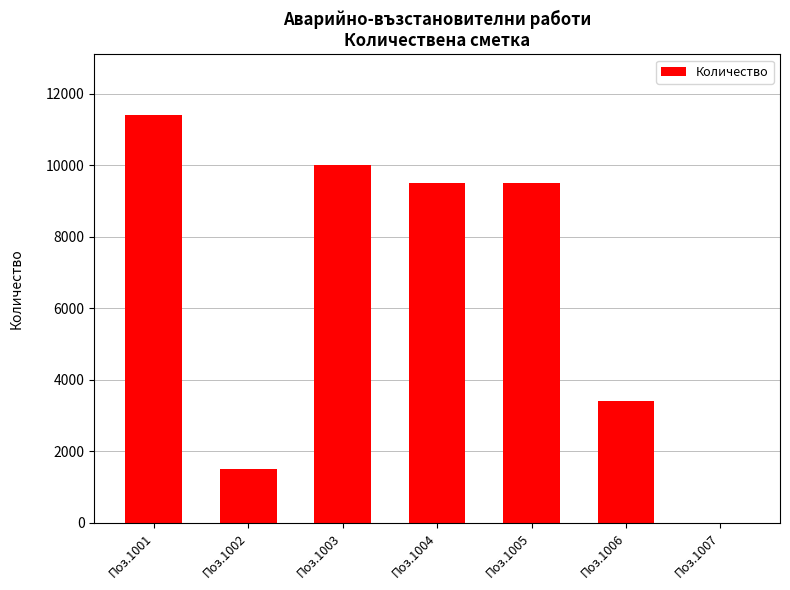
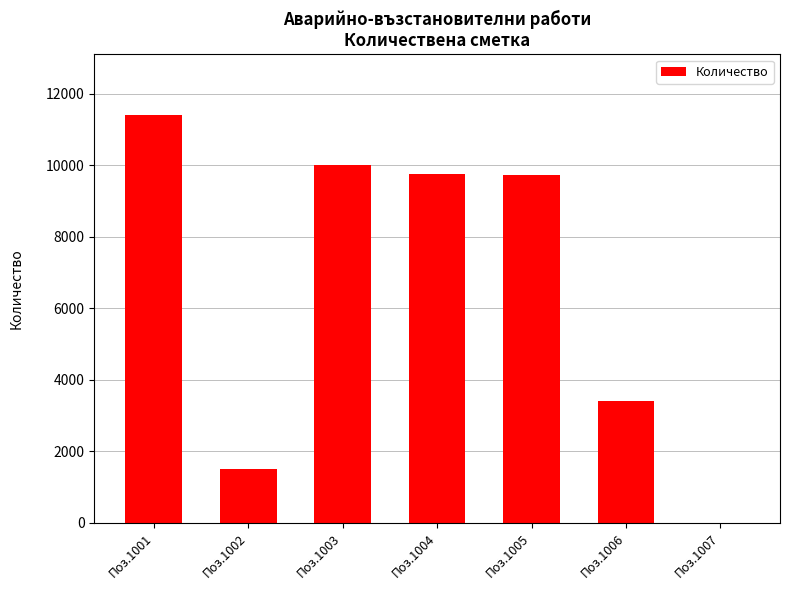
Поз.1004: 9500 -> 9800
Поз.1005: 9500 -> 9700
